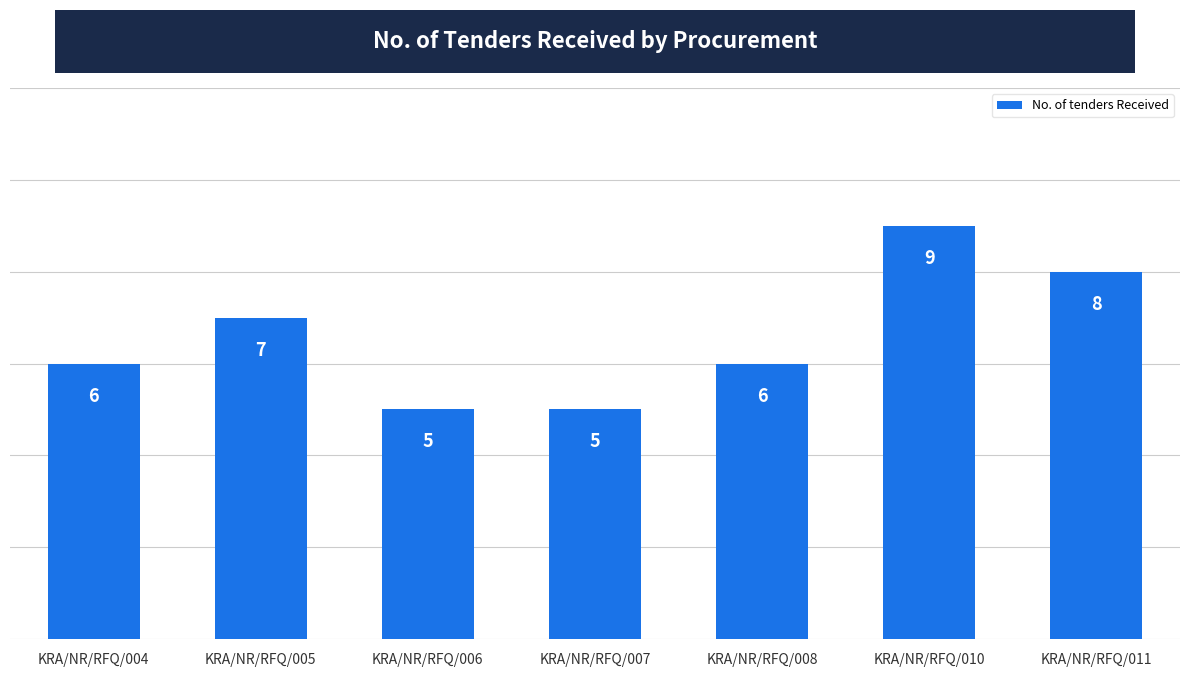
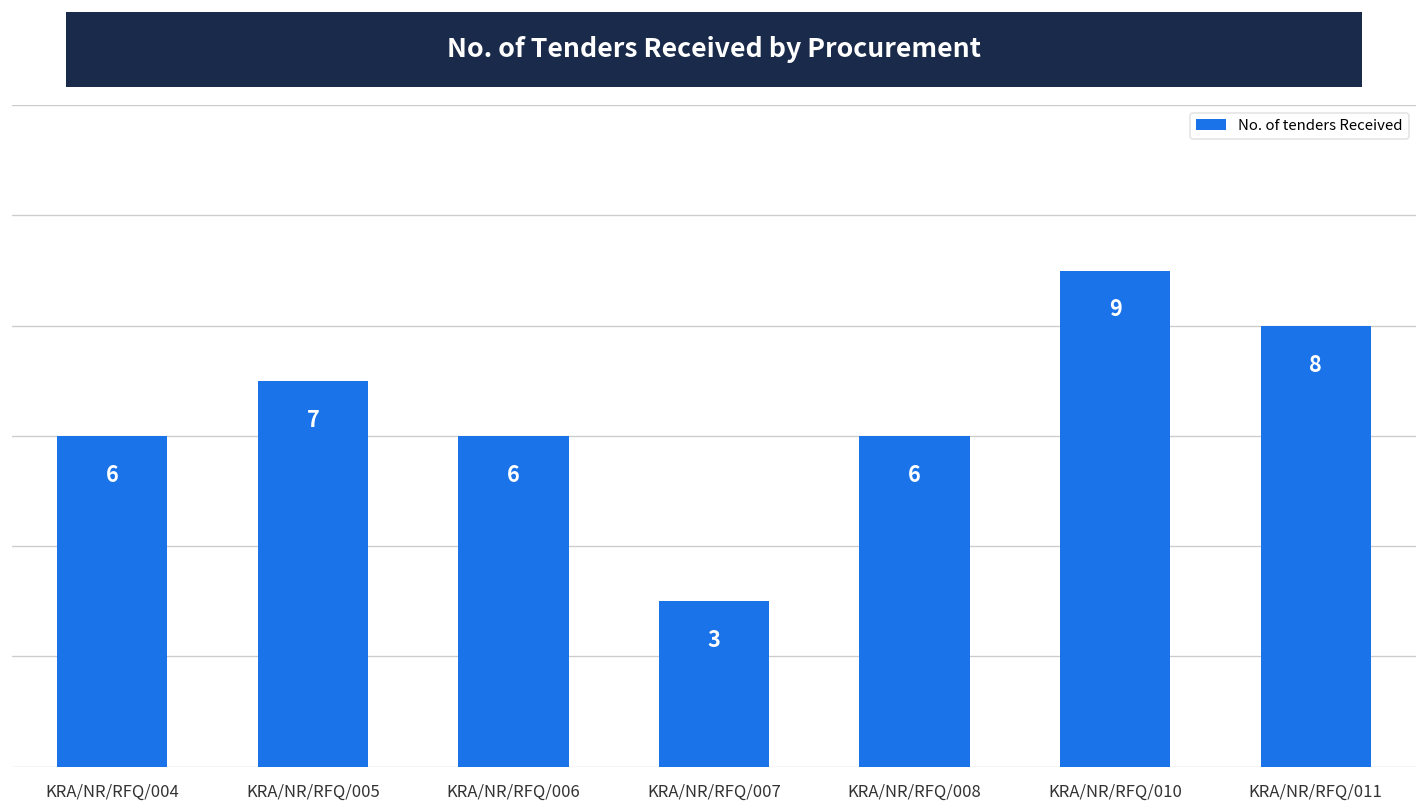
KRA/NR/RFQ/006: 5 -> 6
KRA/NR/RFQ/007: 5 -> 3
